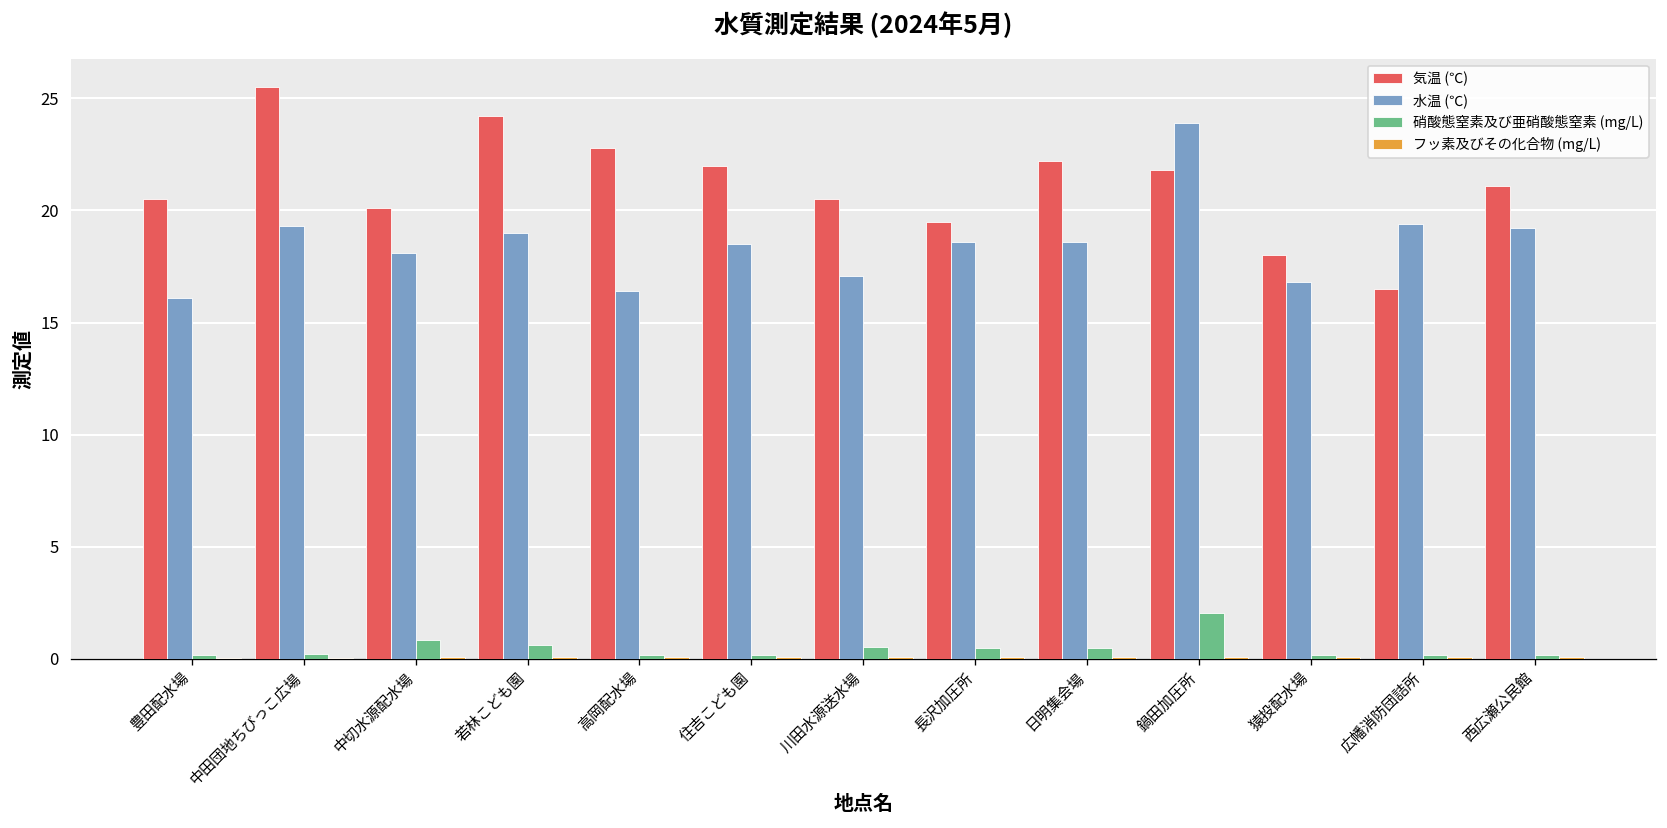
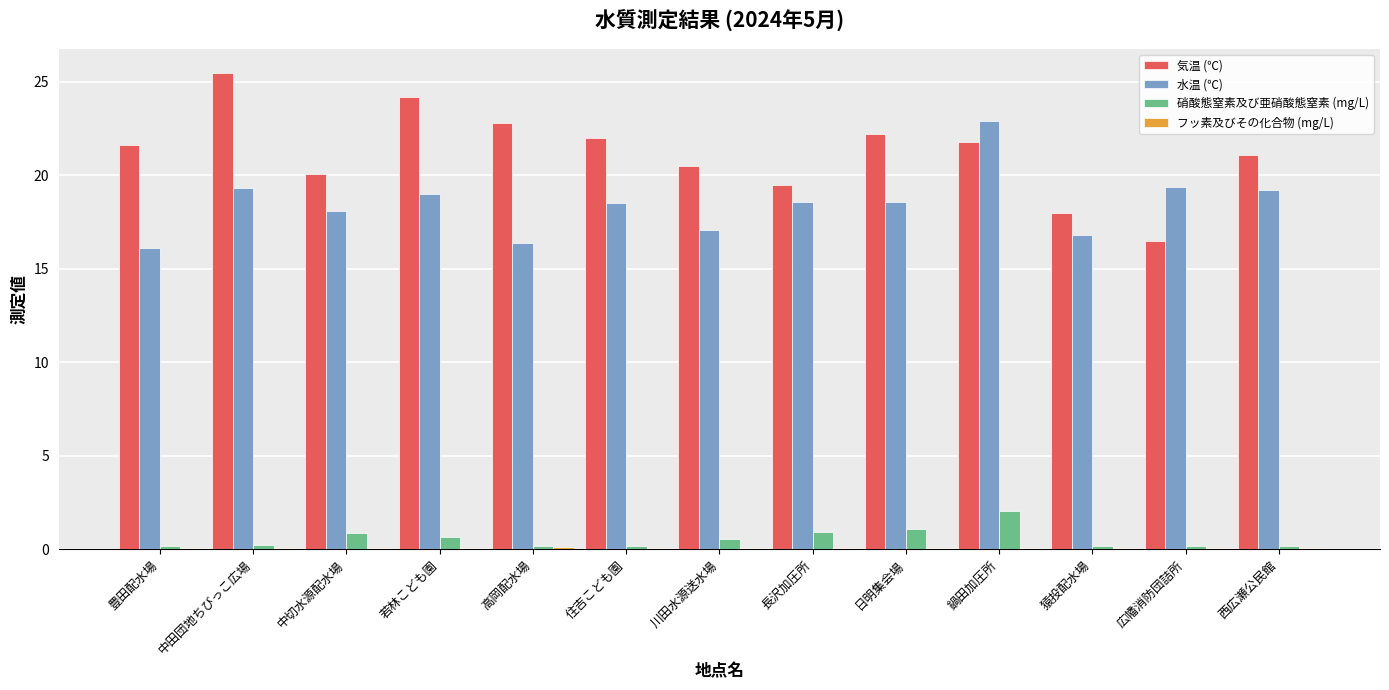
気温 (℃), 豊田配水場: 20.5 -> 21.6
硝酸態窒素及び亜硝酸態窒素 (mg/L), 長沢加圧所: 0.5 -> 0.9
硝酸態窒素及び亜硝酸態窒素 (mg/L), 日明集会場: 0.5 -> 1.1
水温 (℃), 鍋田加圧所: 23.9 -> 22.9
